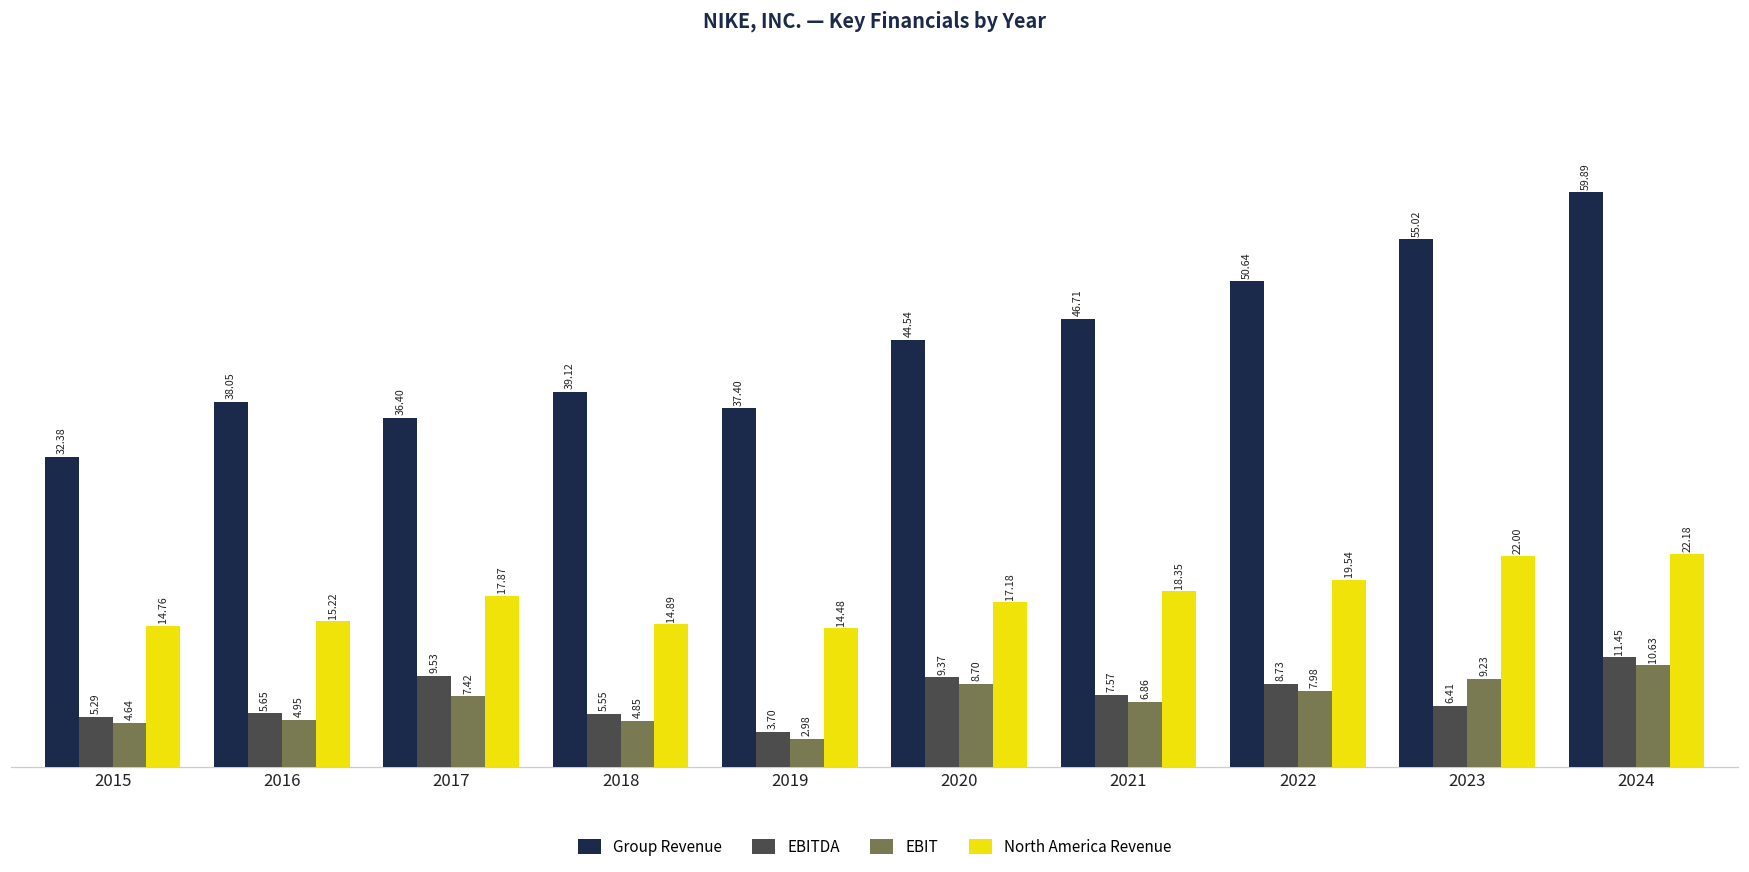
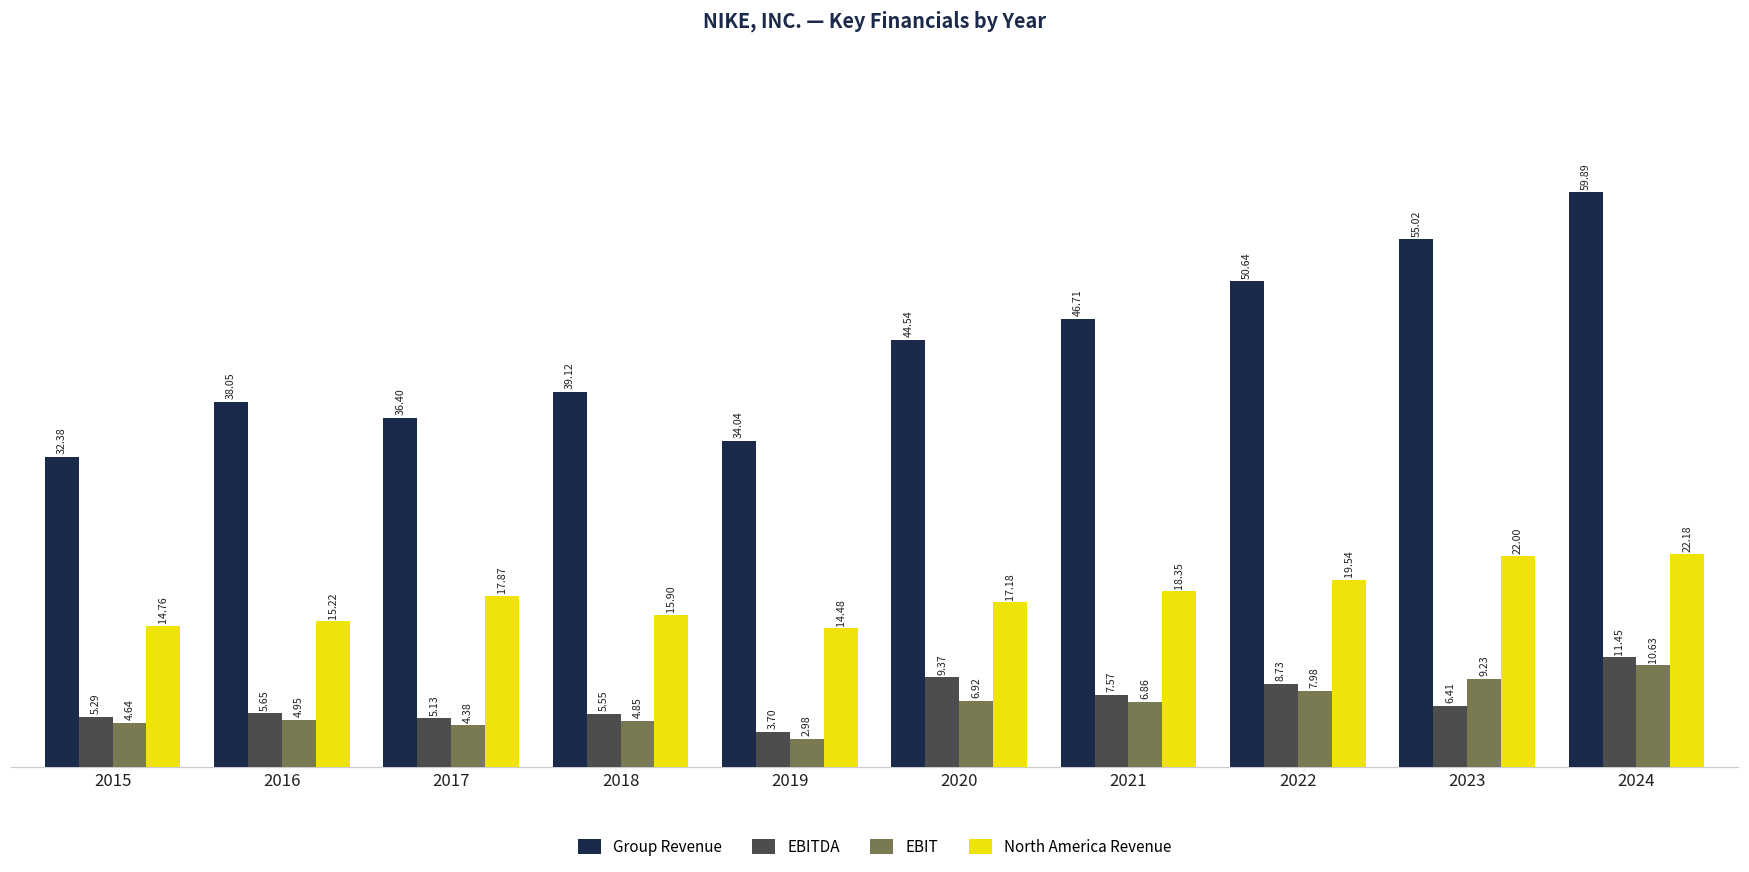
EBITDA, 2017: 9.53 -> 5.13
EBIT, 2017: 7.42 -> 4.38
North America Revenue, 2018: 14.89 -> 15.90
Group Revenue, 2019: 37.40 -> 34.04
EBIT, 2020: 8.70 -> 6.92
